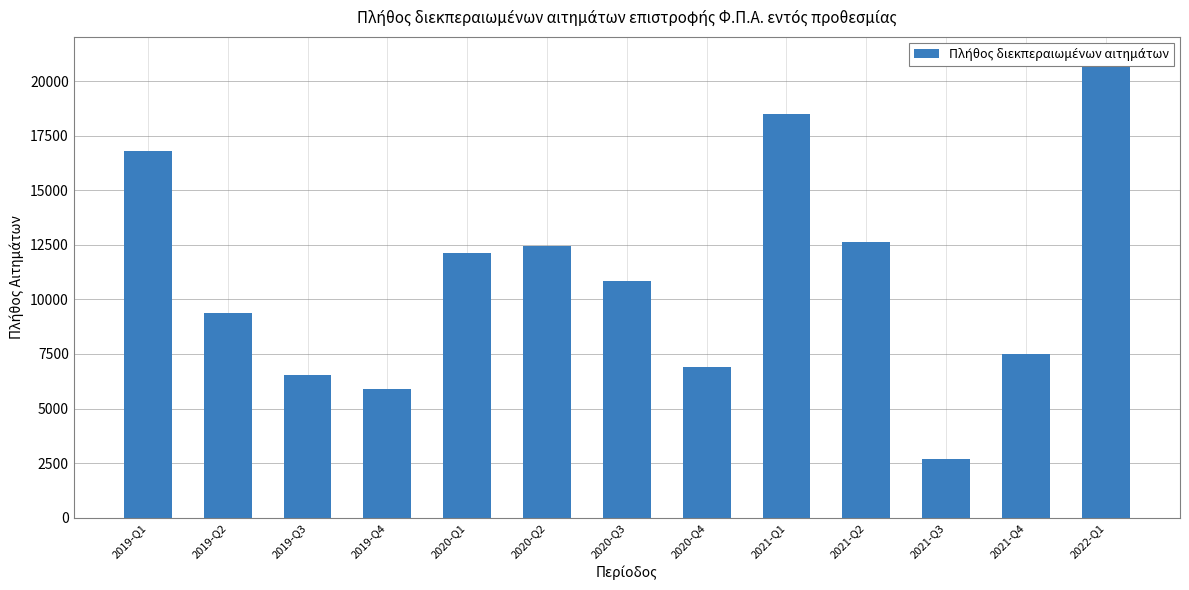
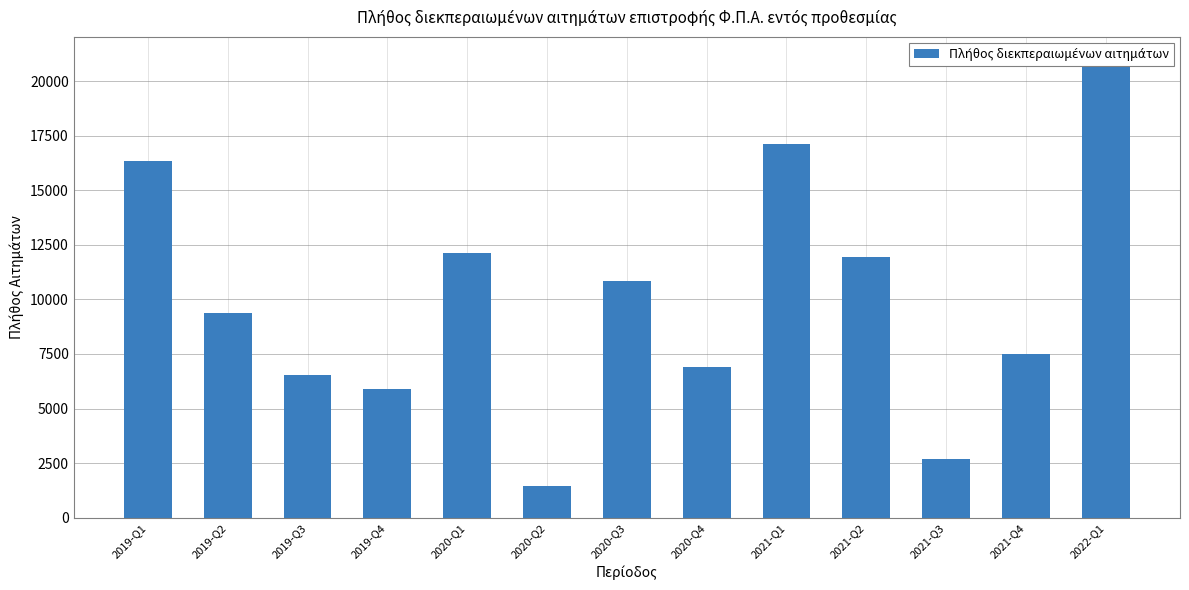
2019-Q1: 16800 -> 16300
2020-Q2: 12400 -> 1400
2021-Q1: 18500 -> 17100
2021-Q2: 12600 -> 11900
